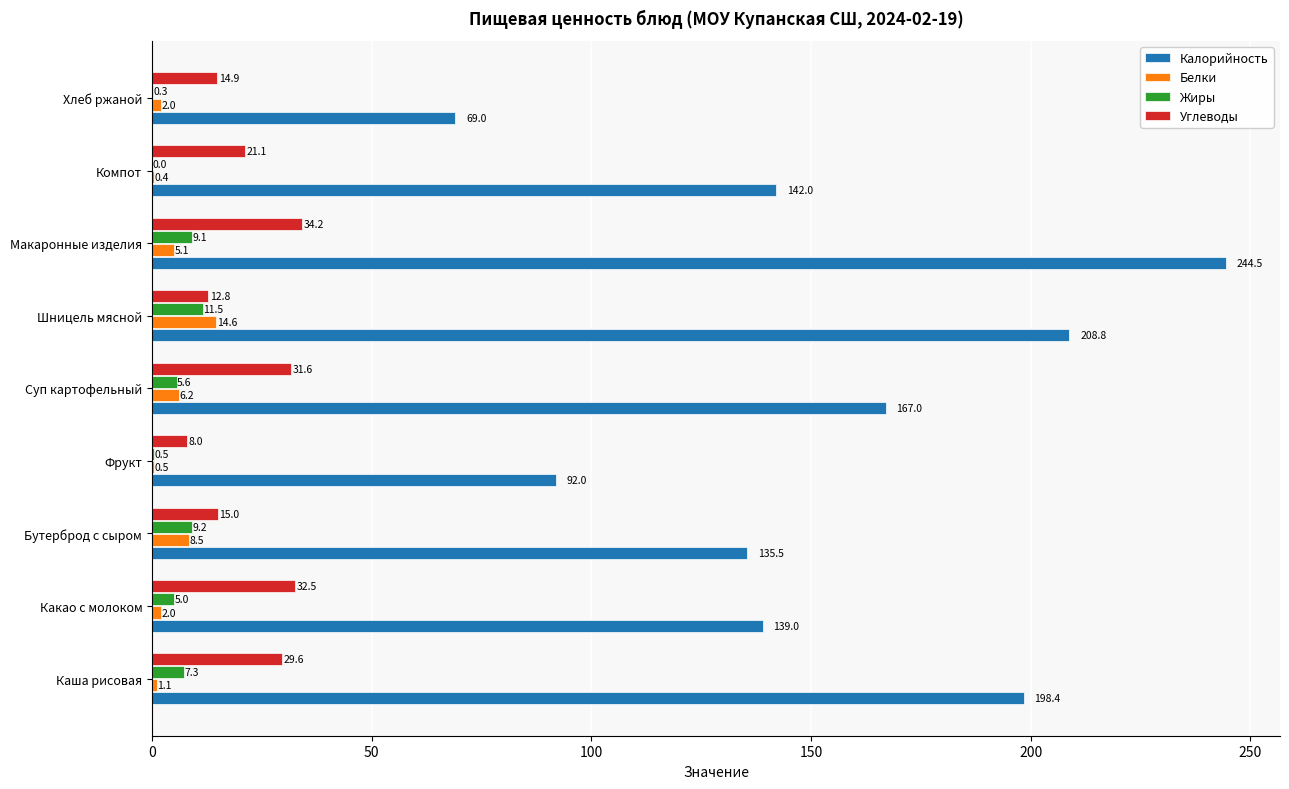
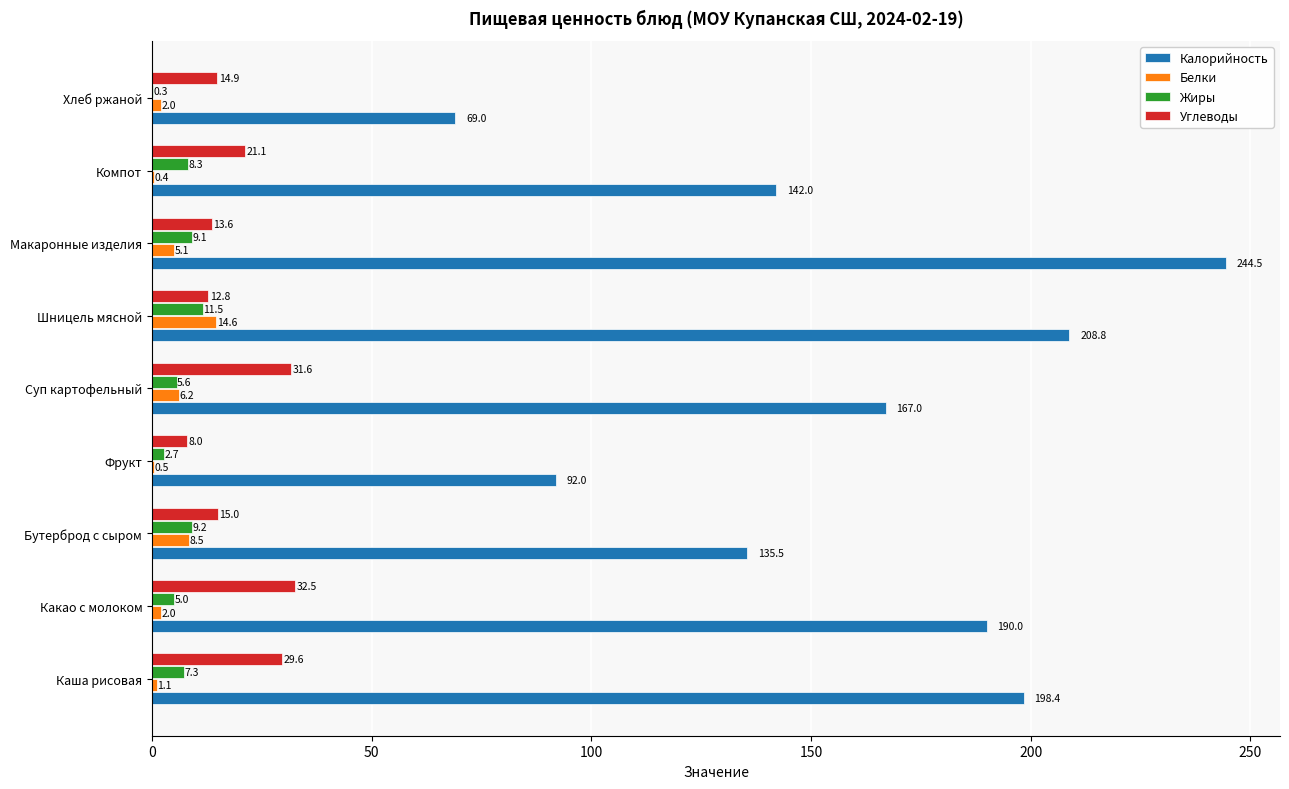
Жиры, Компот: 0.0 -> 8.3
Углеводы, Макаронные изделия: 34.2 -> 13.6
Жиры, Фрукт: 0.5 -> 2.7
Калорийность, Какао с молоком: 139.0 -> 190.0
